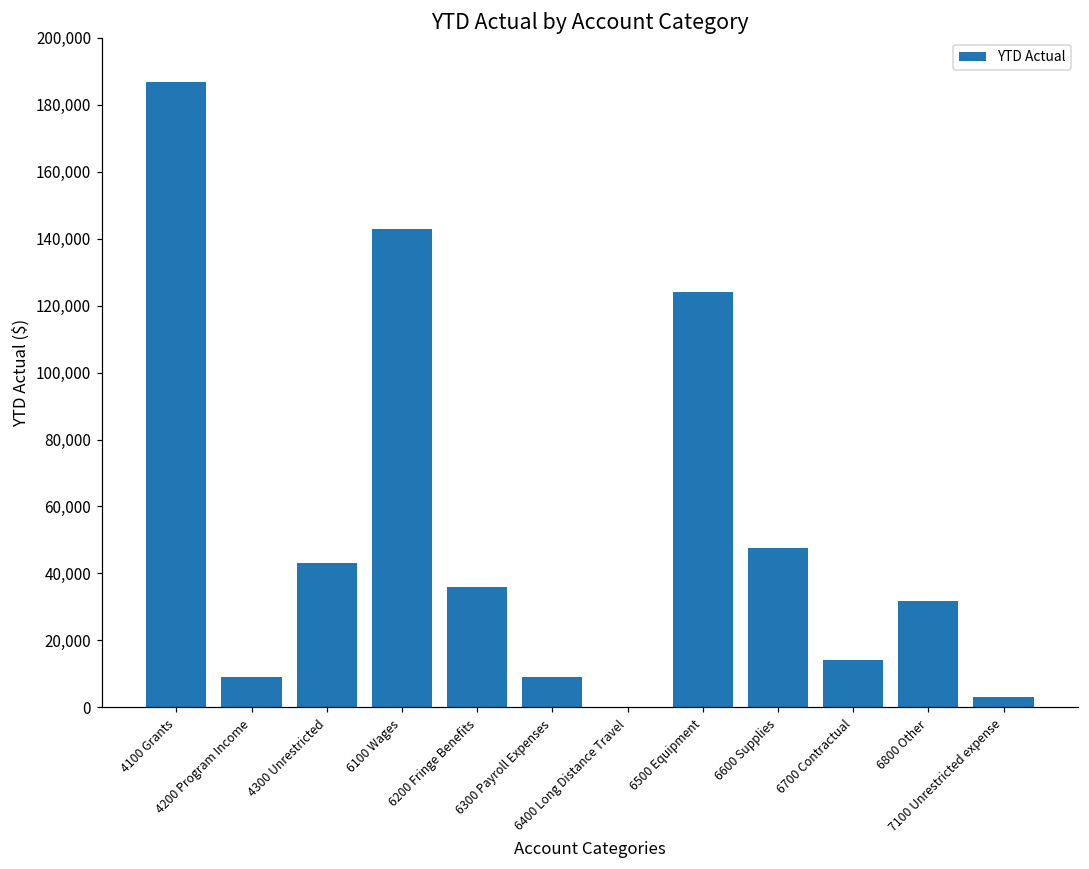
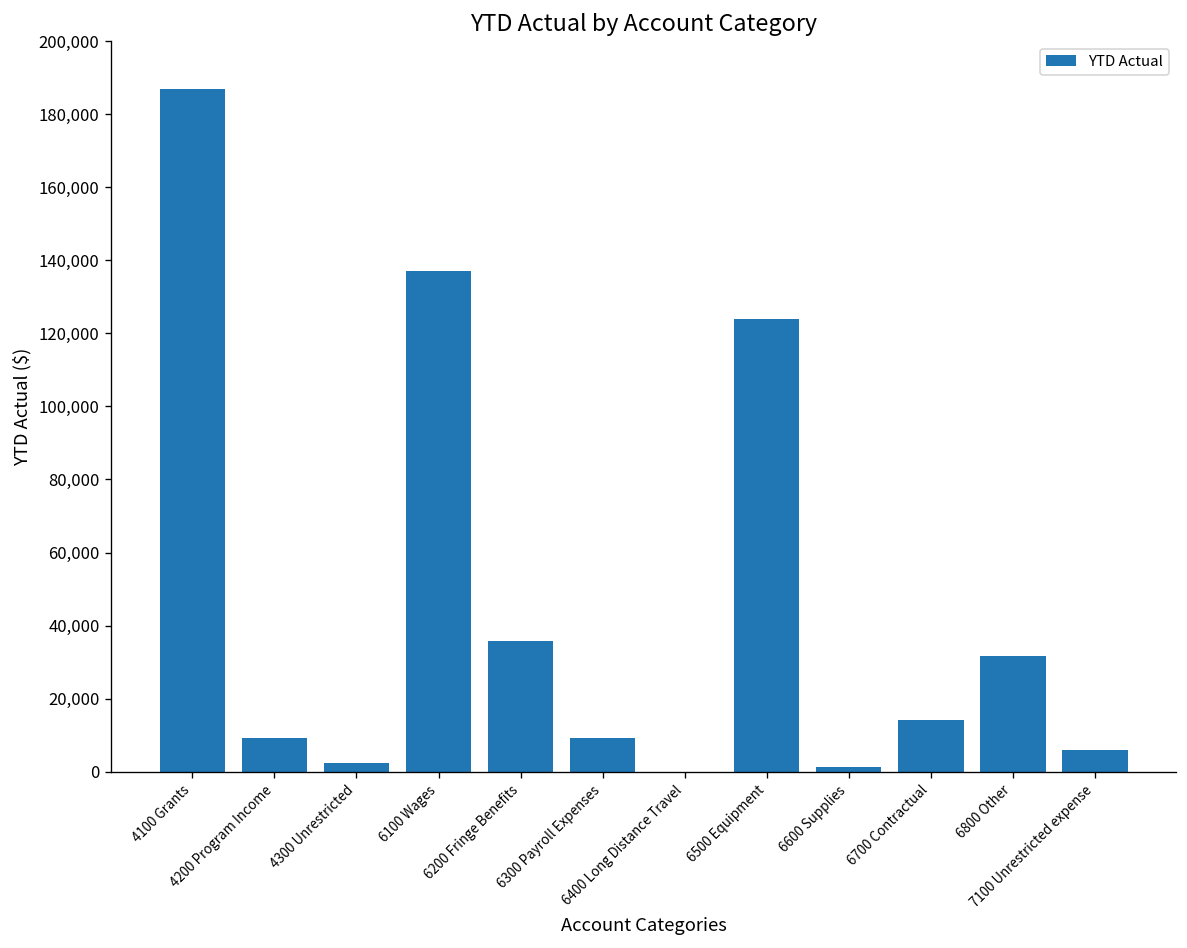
4300 Unrestricted: 43,000 -> 2,000
6100 Wages: 143,000 -> 137,000
6600 Supplies: 48,000 -> 1,000
7100 Unrestricted expense: 3,000 -> 6,000
